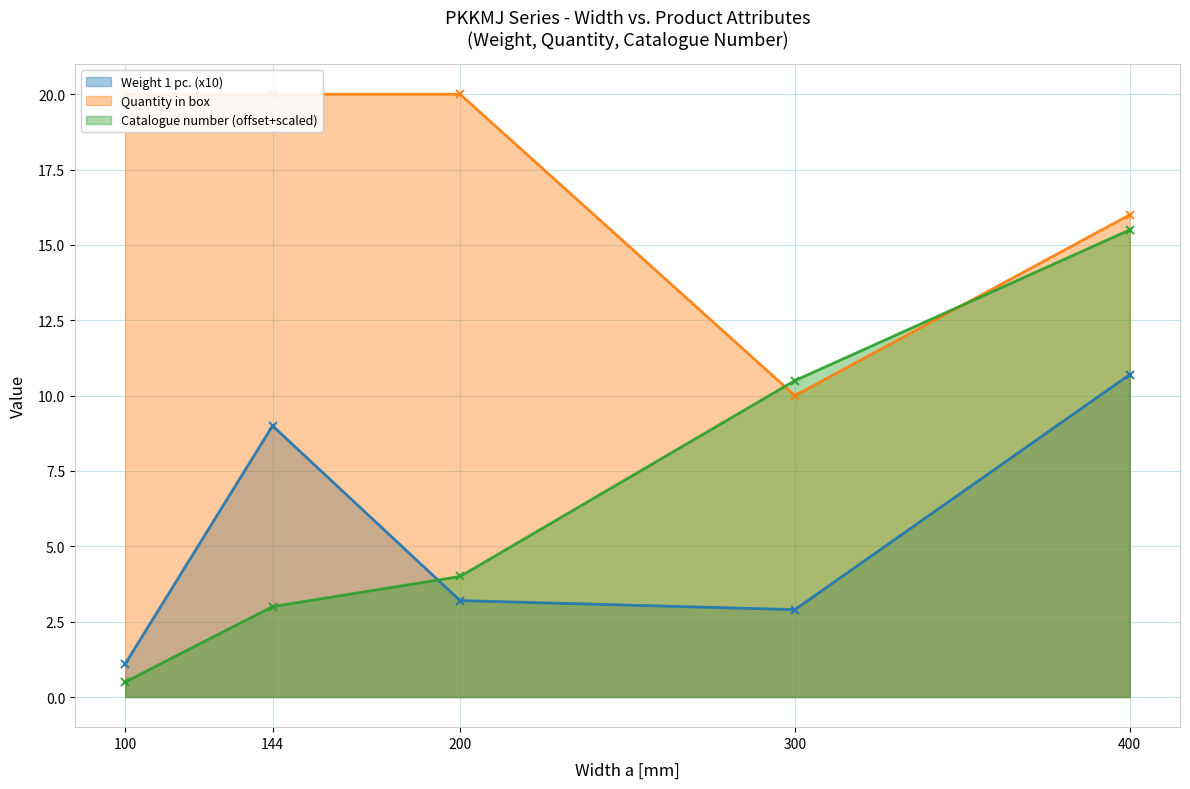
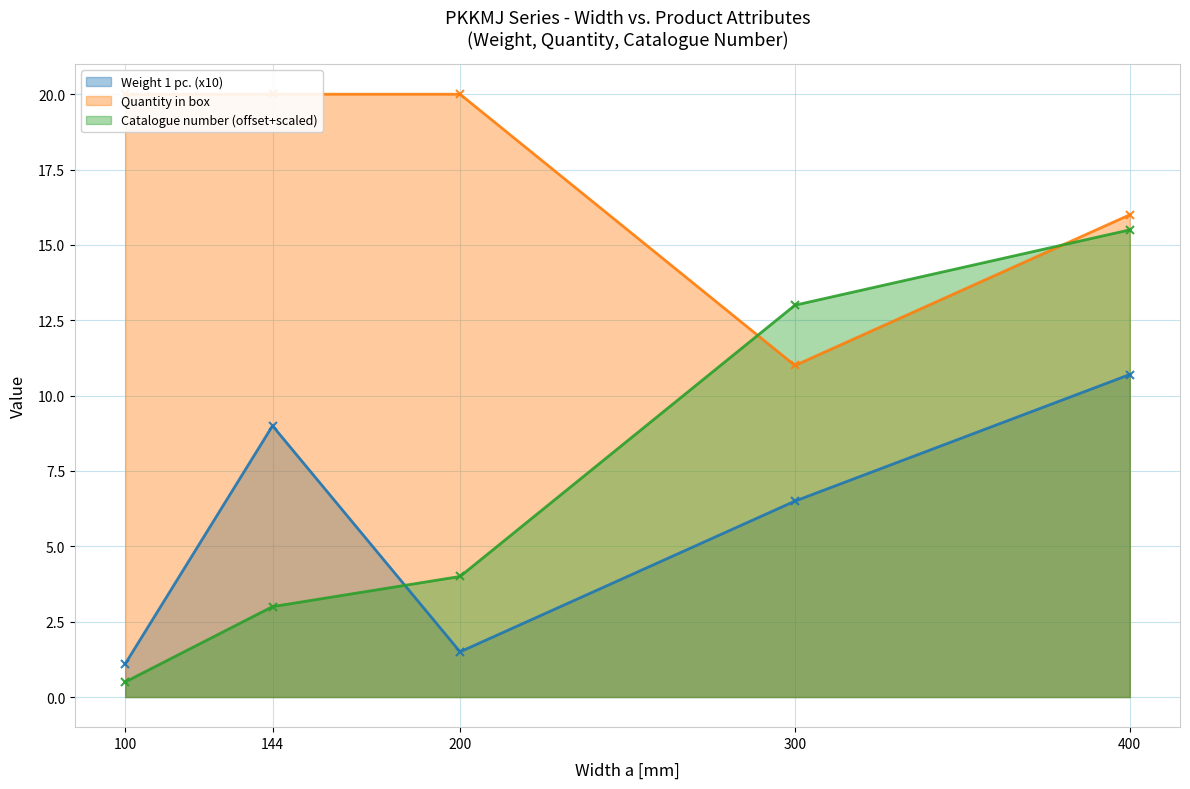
Weight 1 pc. (x10), 200: 3.2 -> 1.5
Weight 1 pc. (x10), 300: 2.9 -> 6.5
Quantity in box, 300: 10 -> 11
Catalogue number (offset+scaled), 300: 10.5 -> 13.0
